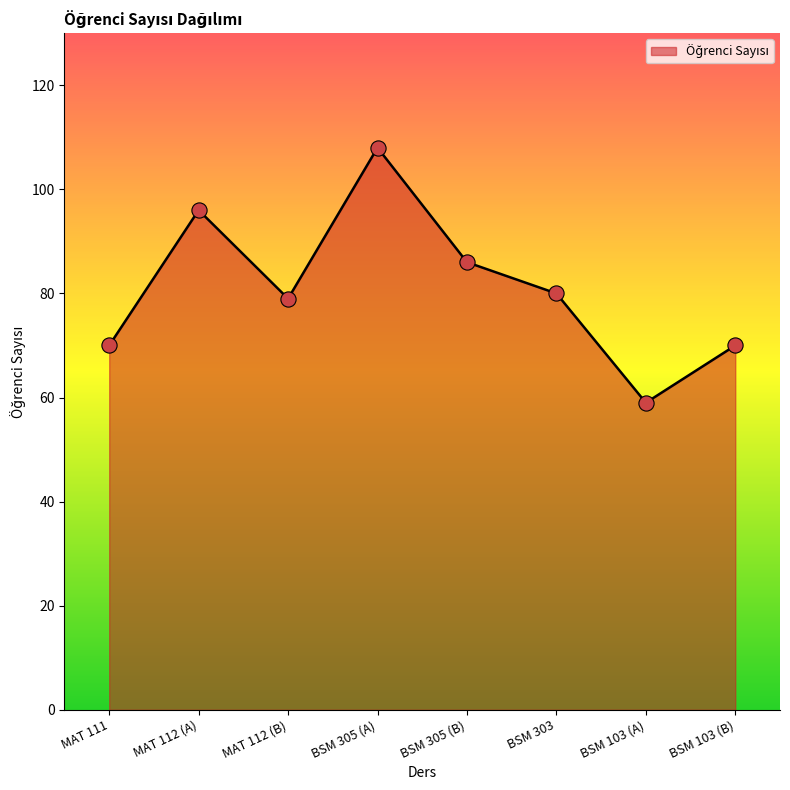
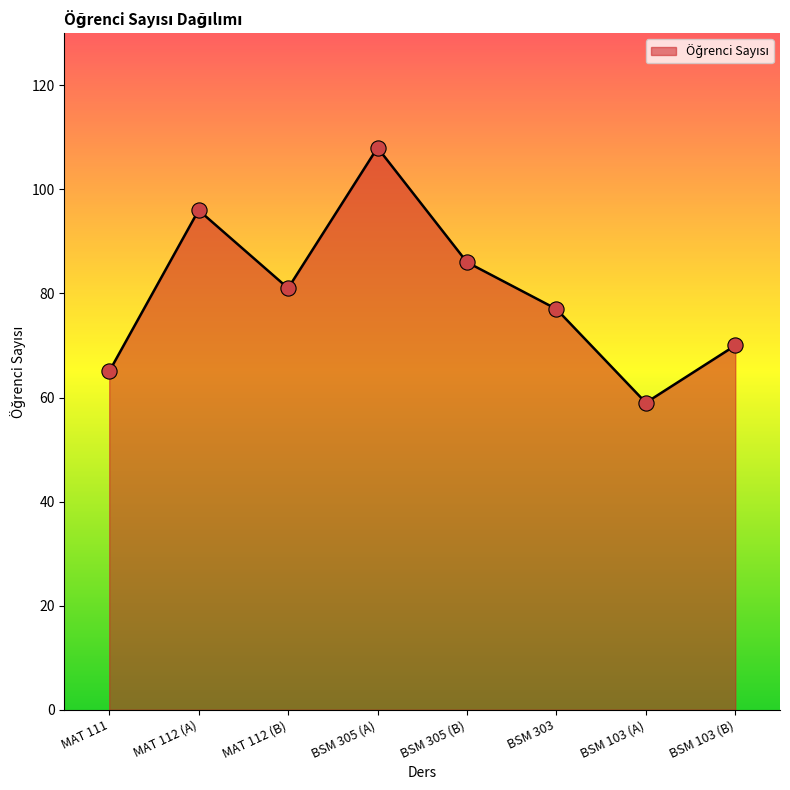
MAT 111: 70 -> 65
MAT 112 (B): 79 -> 81
BSM 303: 80 -> 77
